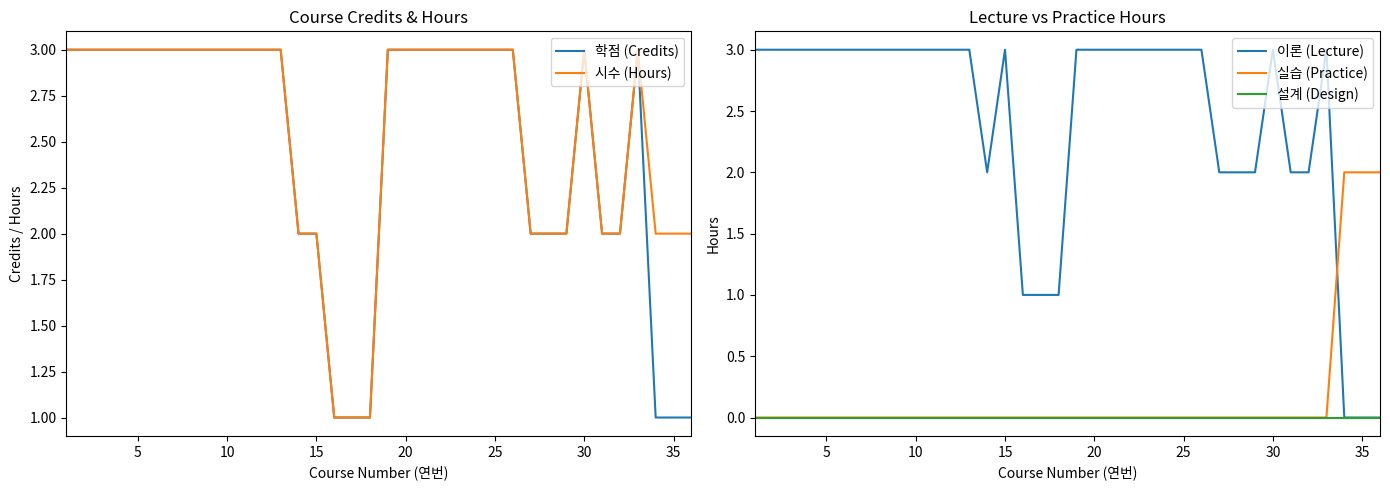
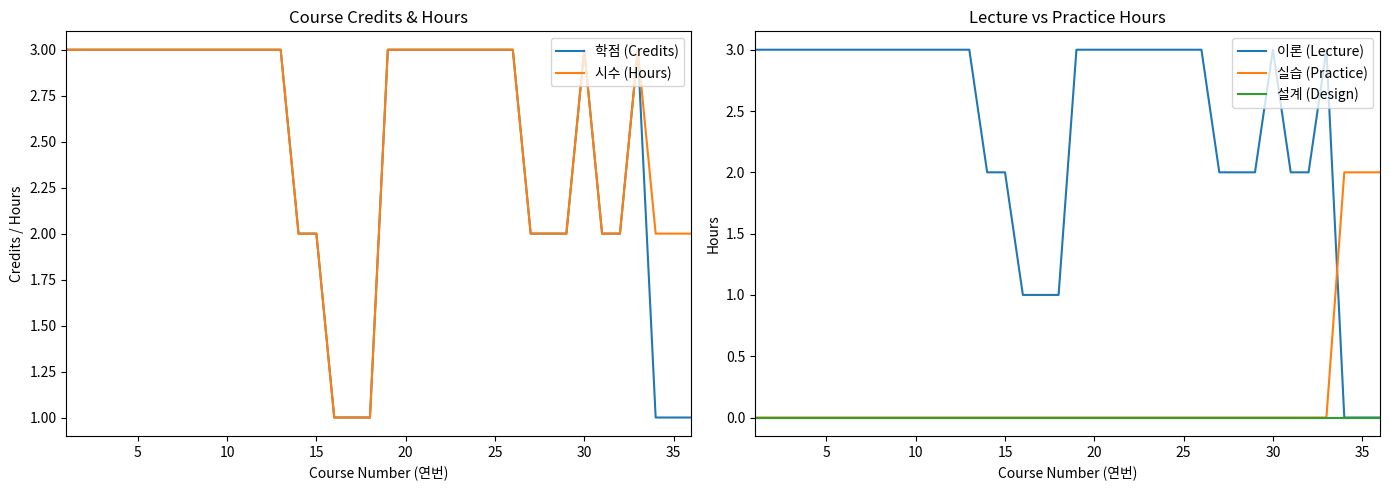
Lecture vs Practice Hours, 이론 (Lecture), 15: 3 -> 2
